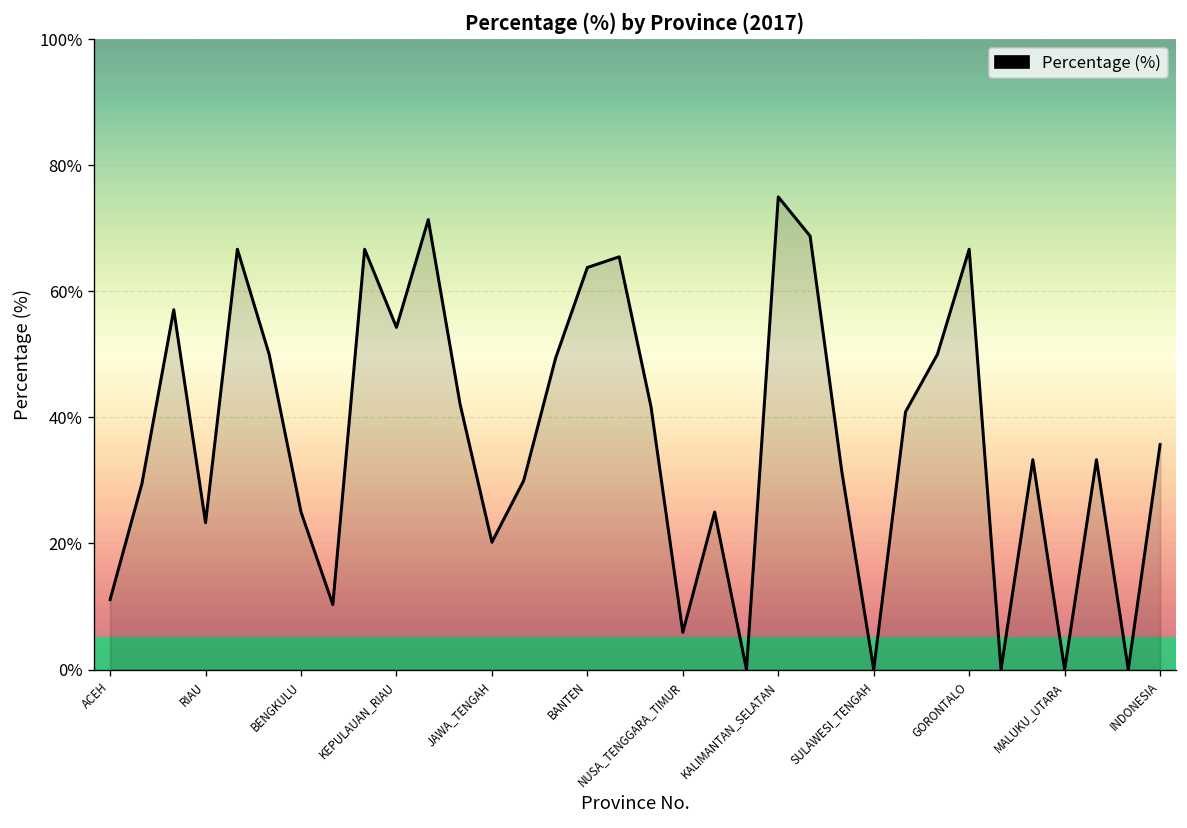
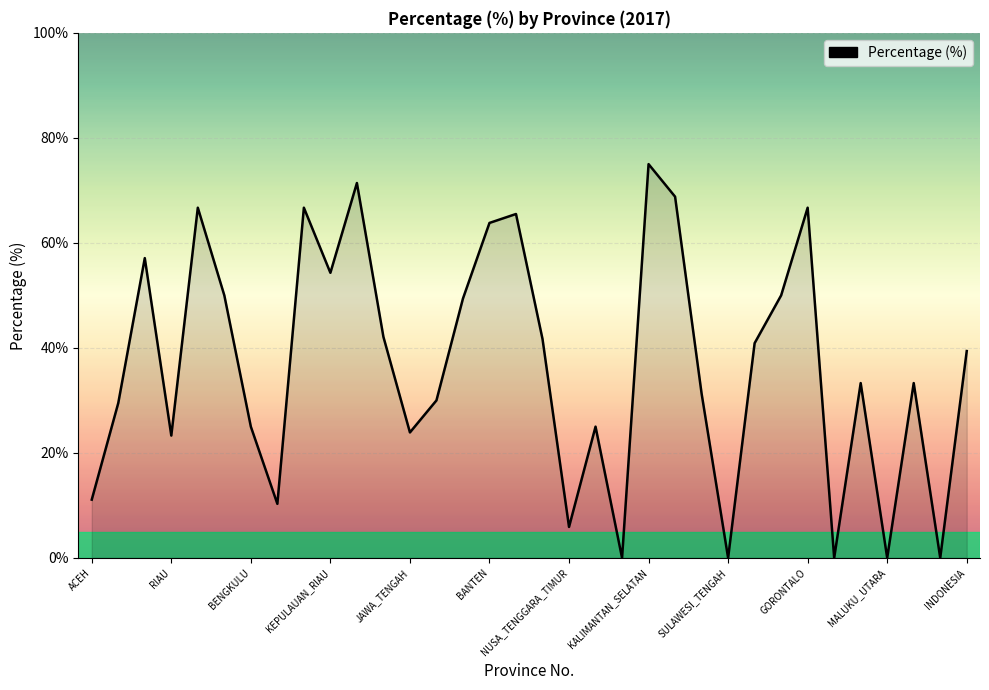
JAWA_TENGAH: 20% -> 24%
INDONESIA: 36% -> 39%
